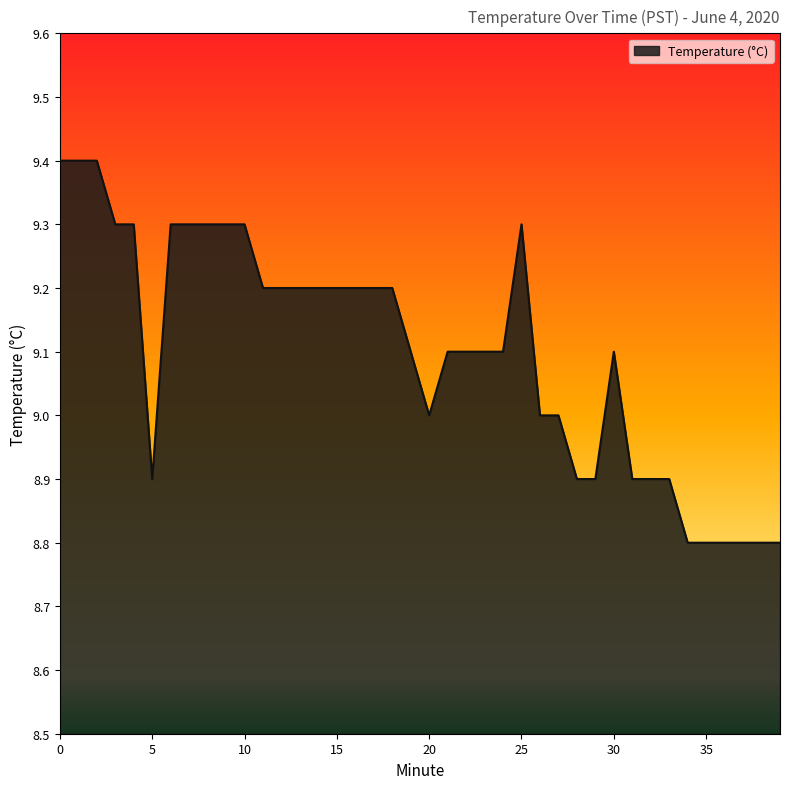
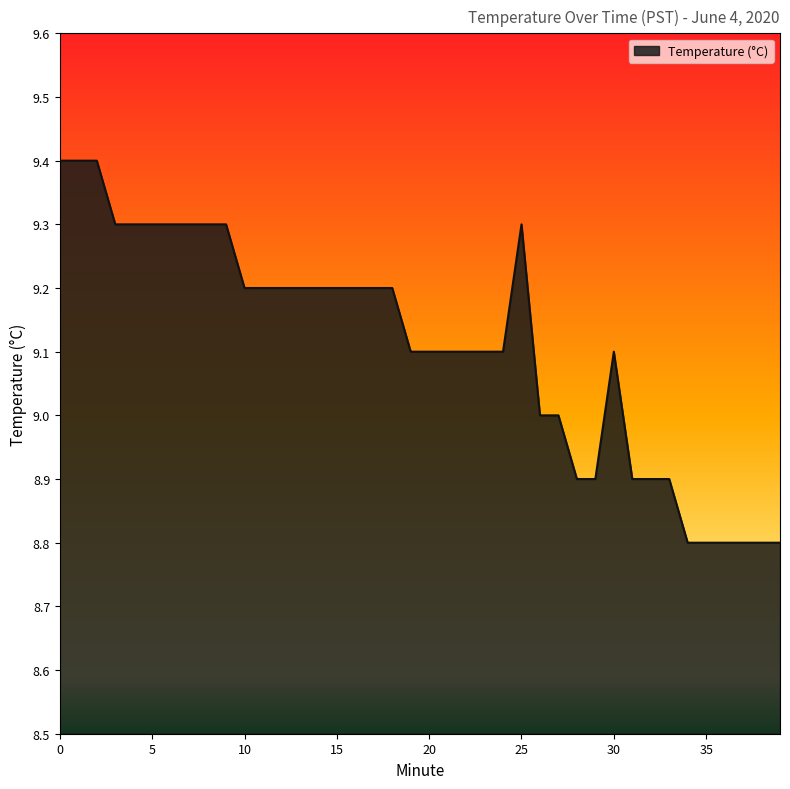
5: 8.9 -> 9.3
10: 9.3 -> 9.2
20: 9.0 -> 9.1
